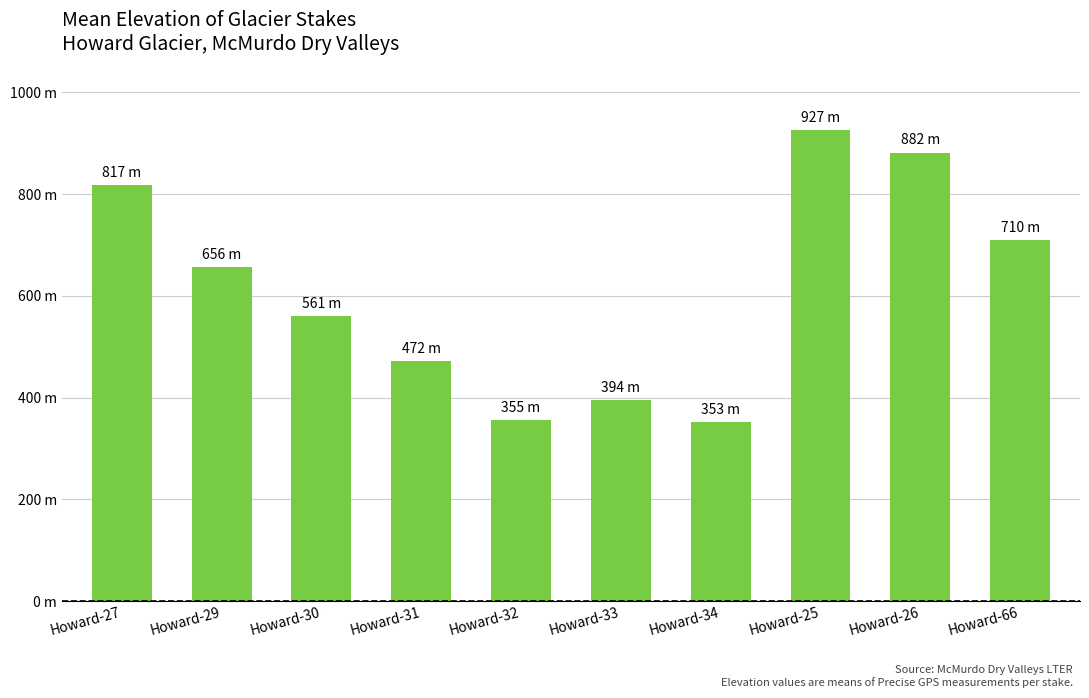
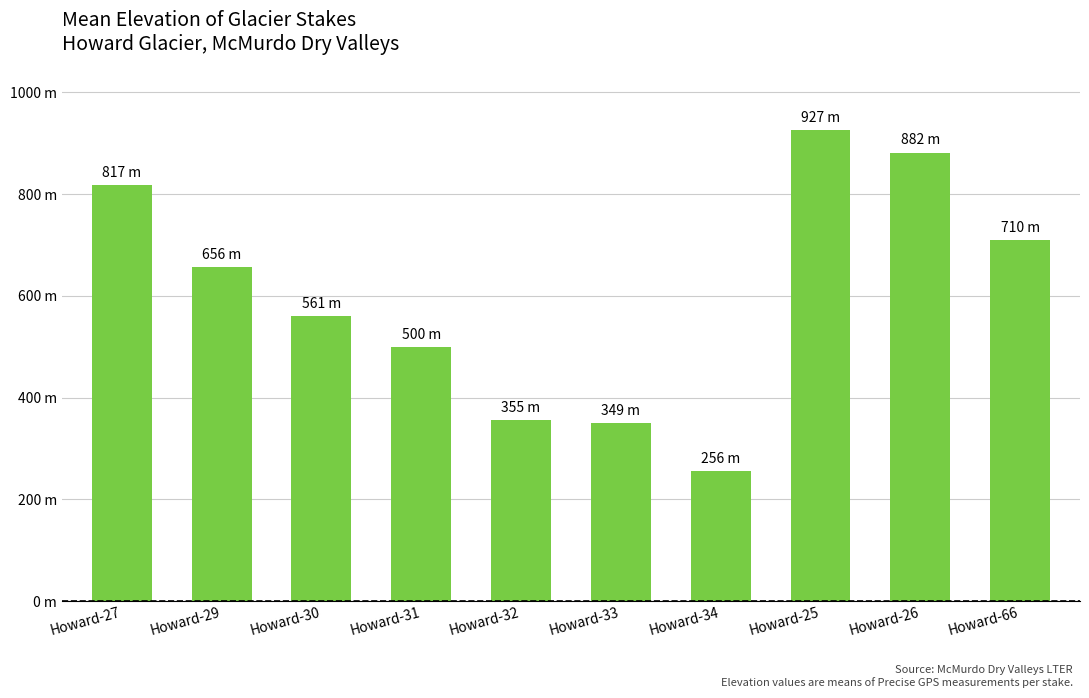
Howard-31: 472 -> 500
Howard-33: 394 -> 349
Howard-34: 353 -> 256
